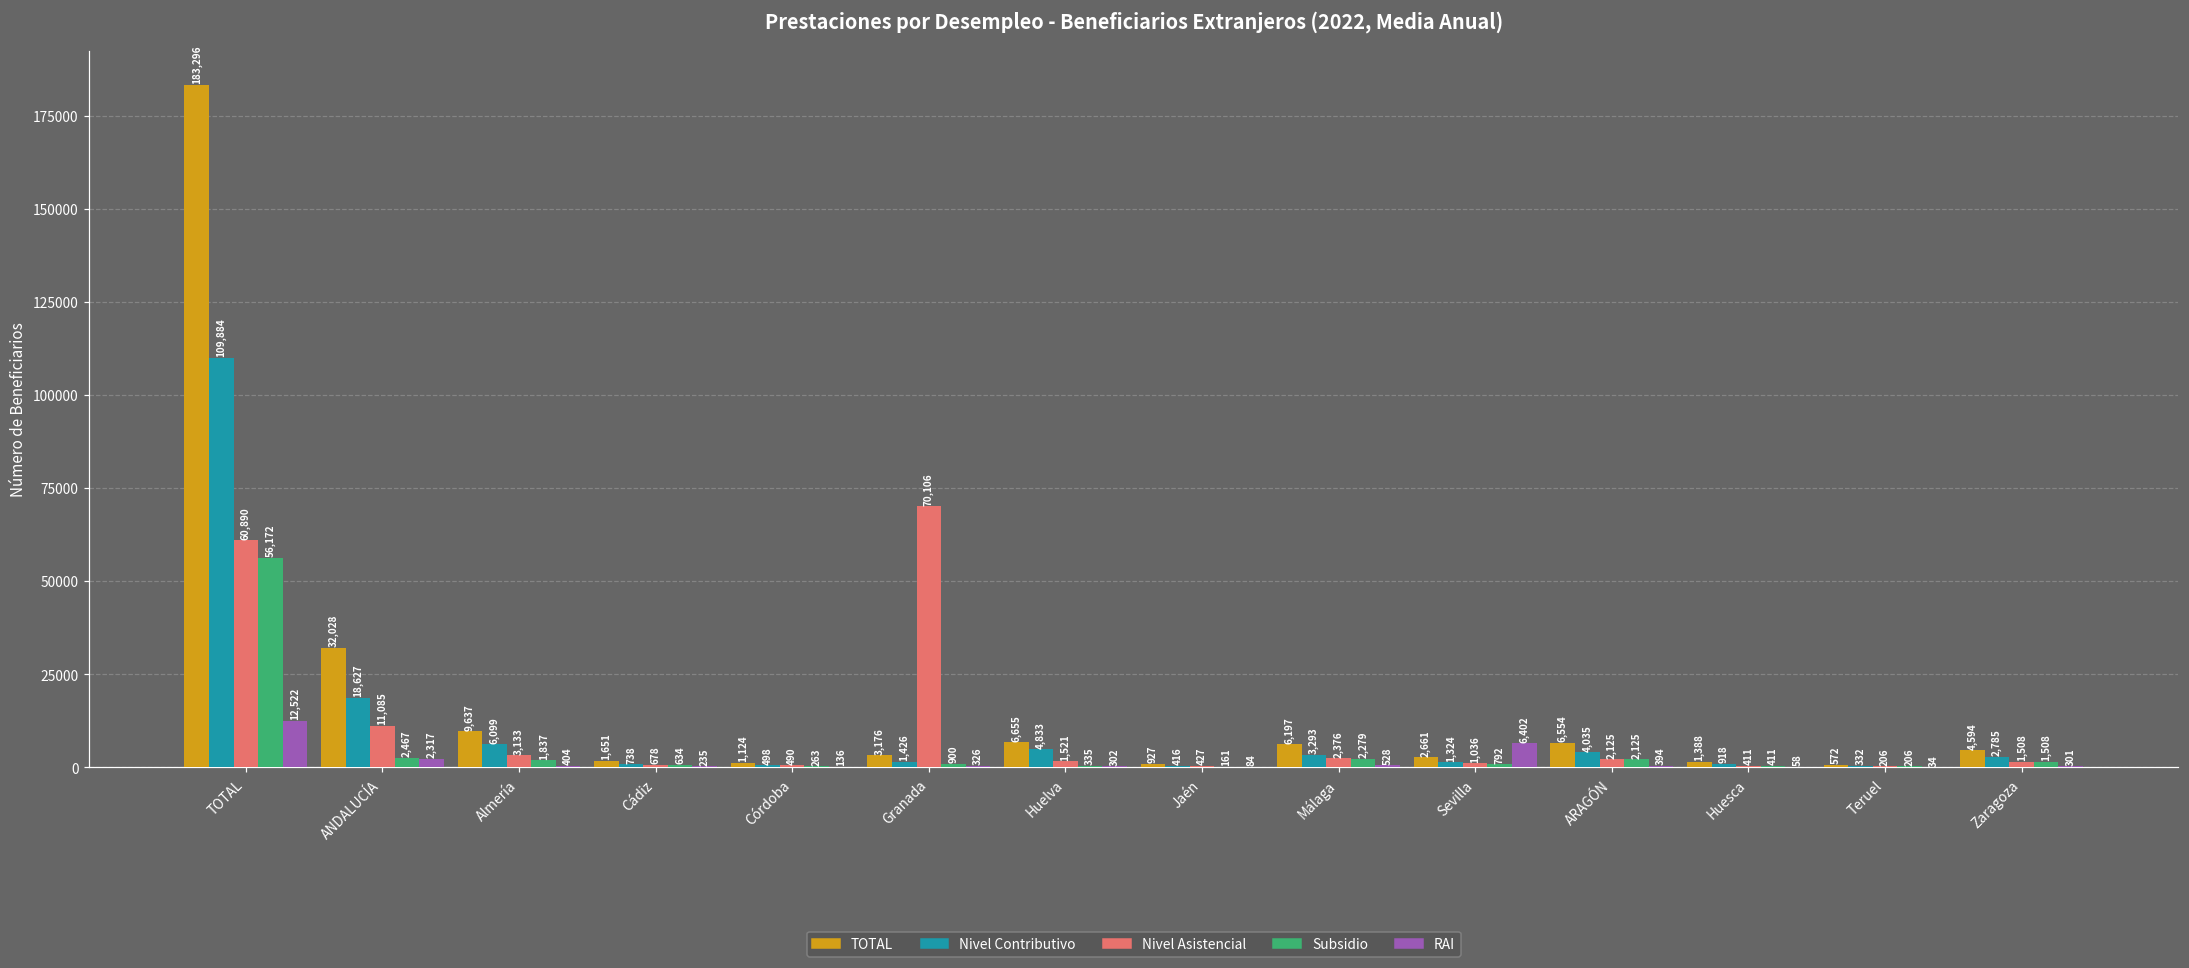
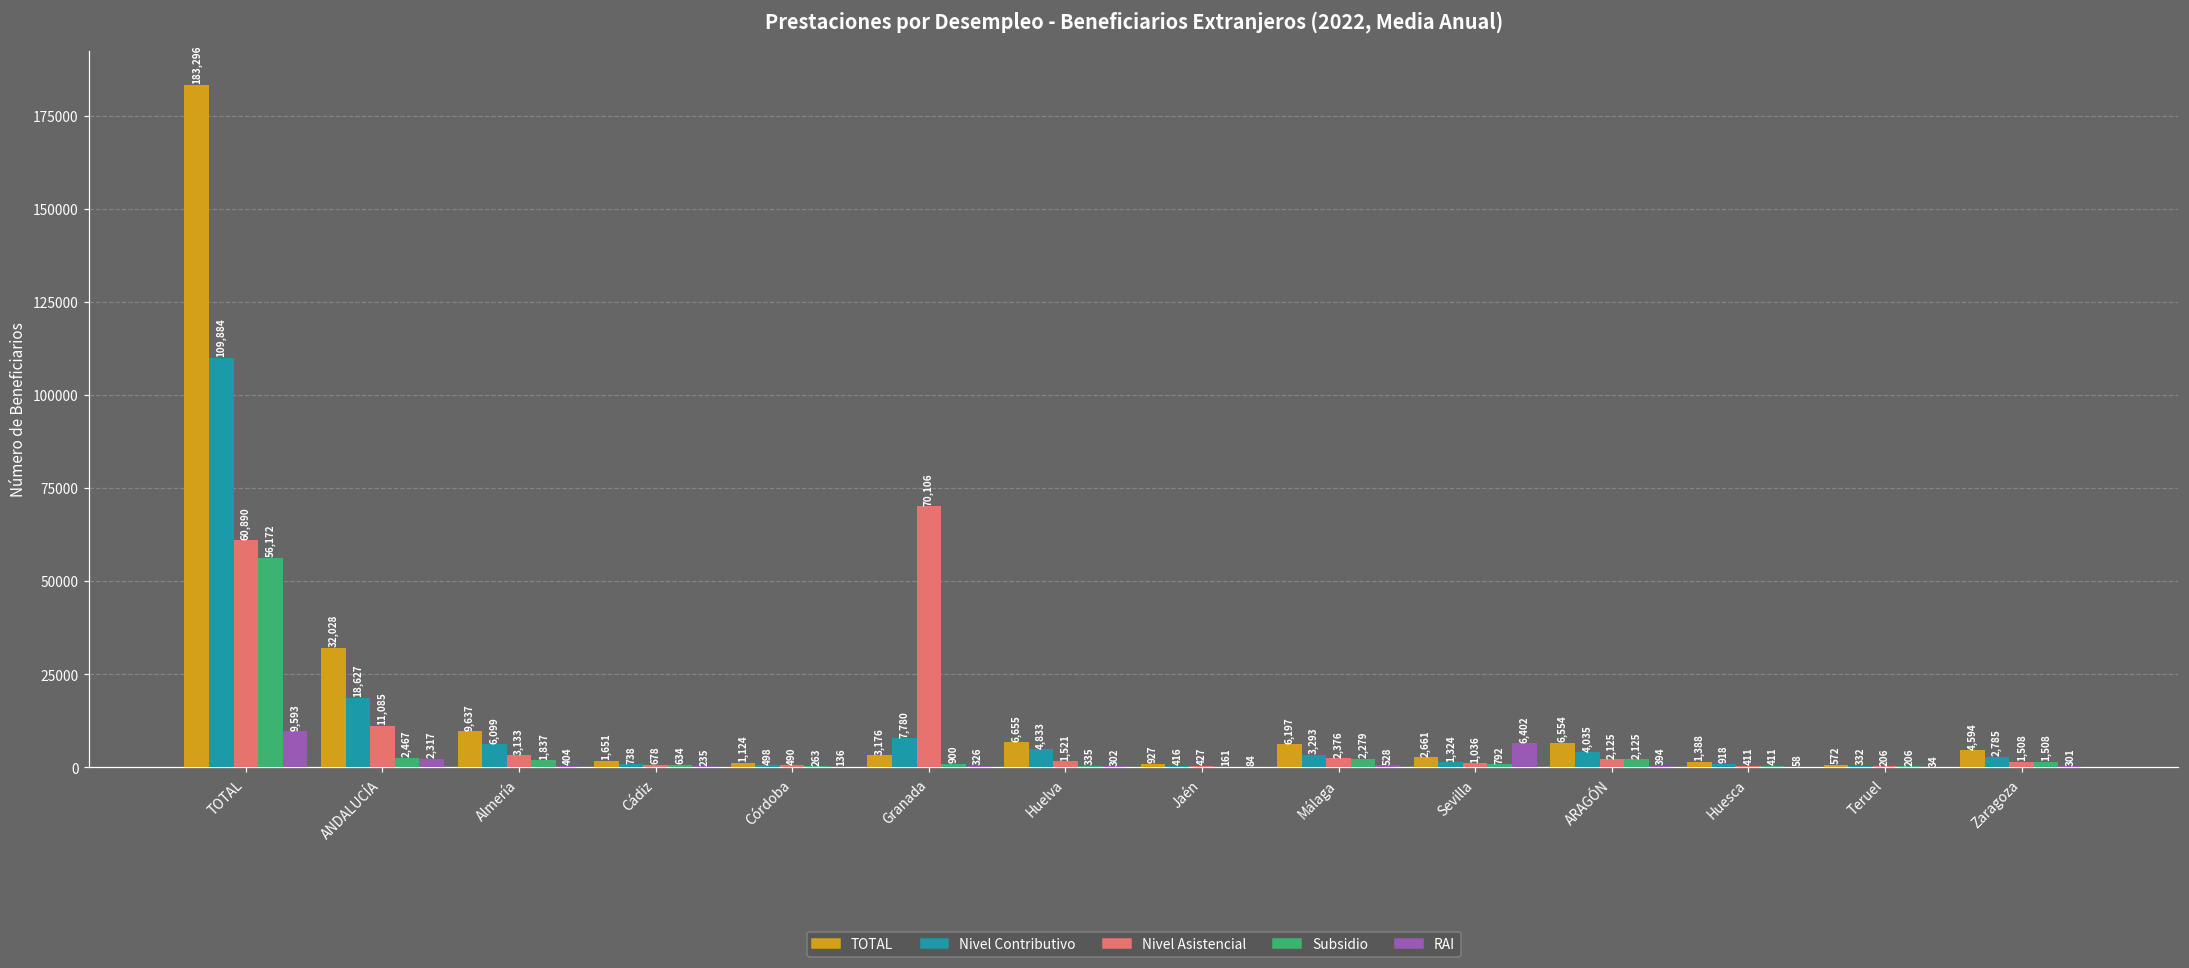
RAI, TOTAL: 12,522 -> 9,593
Nivel Contributivo, Granada: 1,426 -> 7,780
